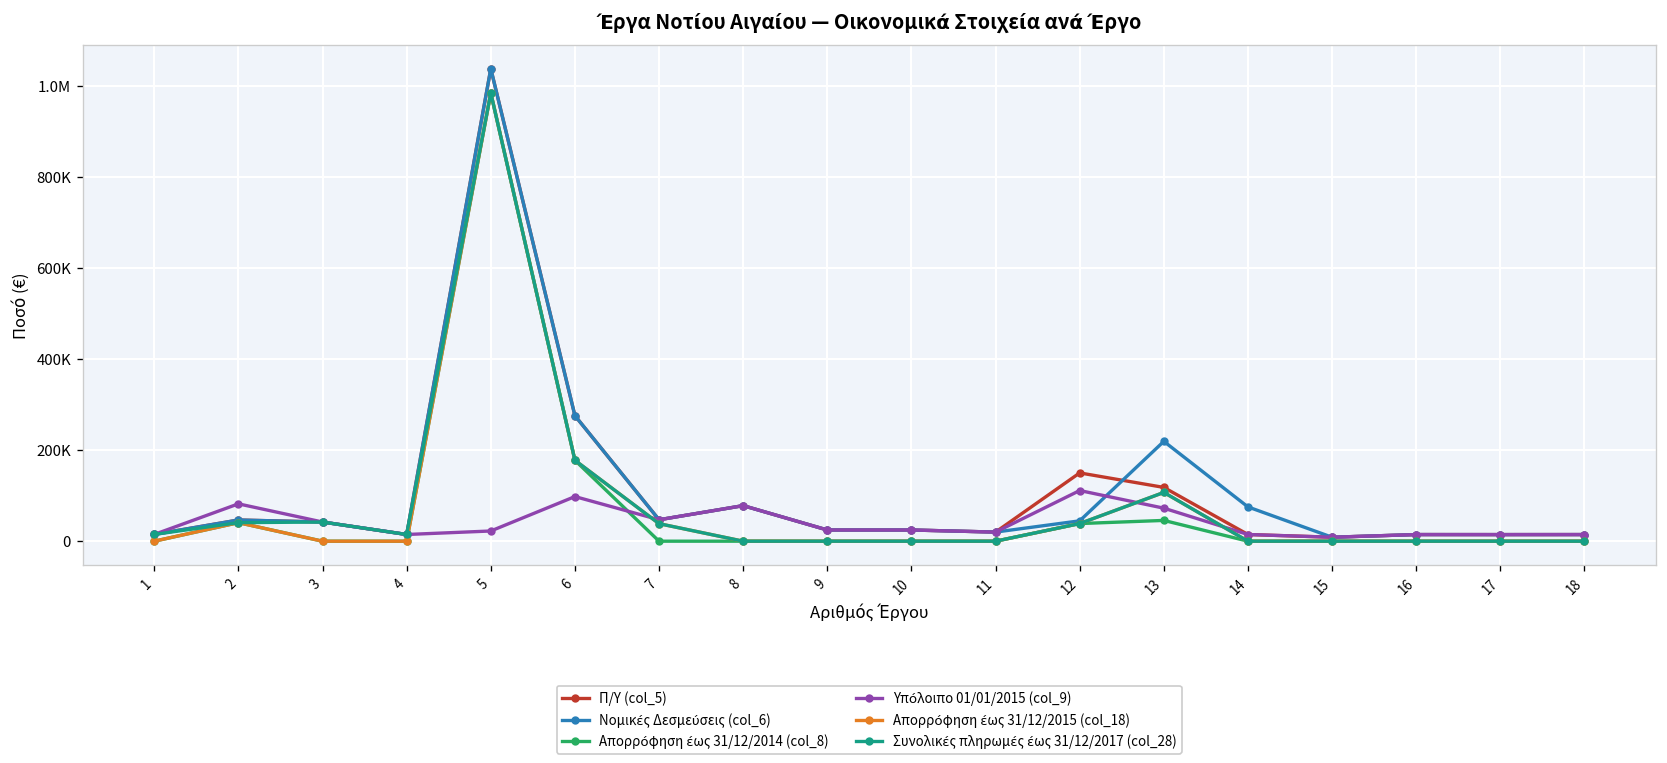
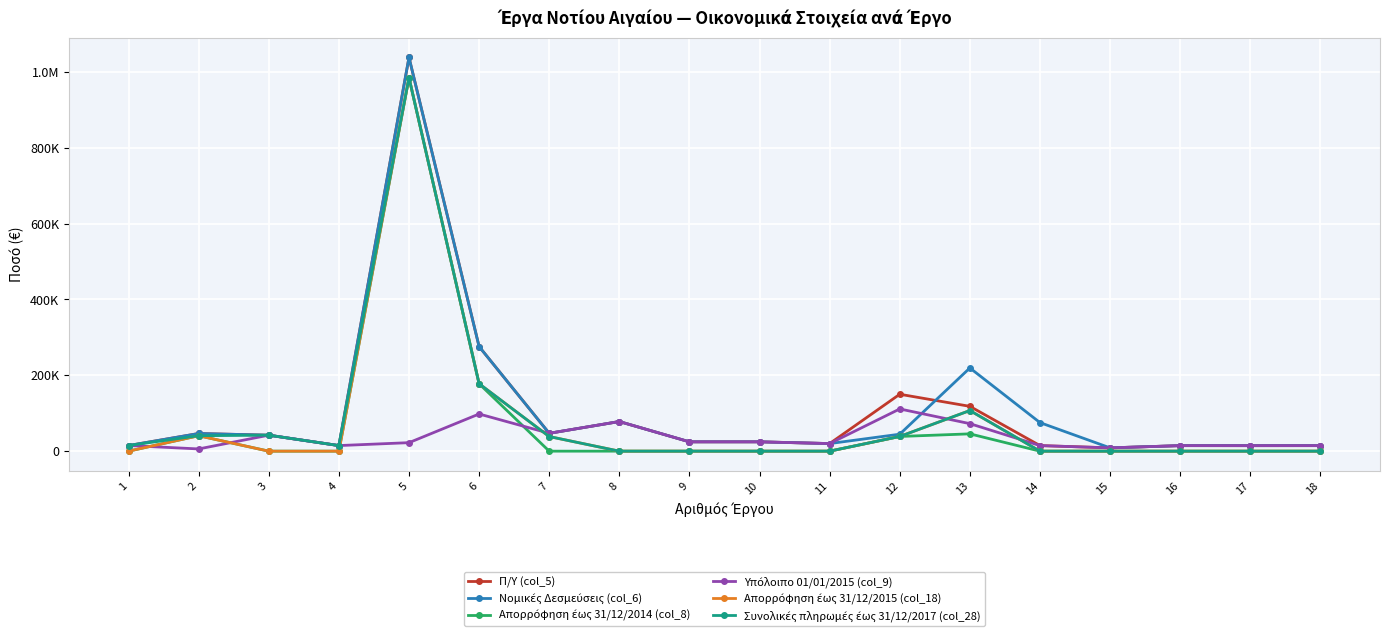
Υπόλοιπο 01/01/2015 (col_9), 2: 80000 -> 10000
